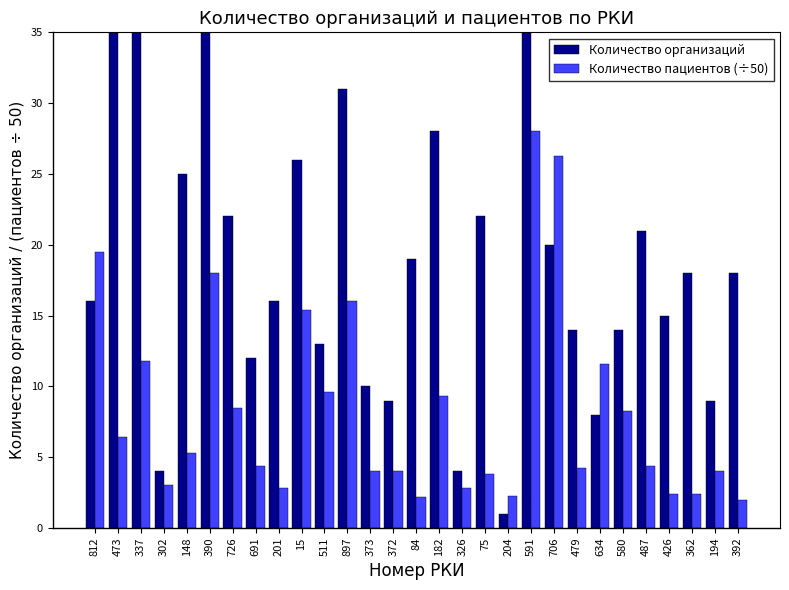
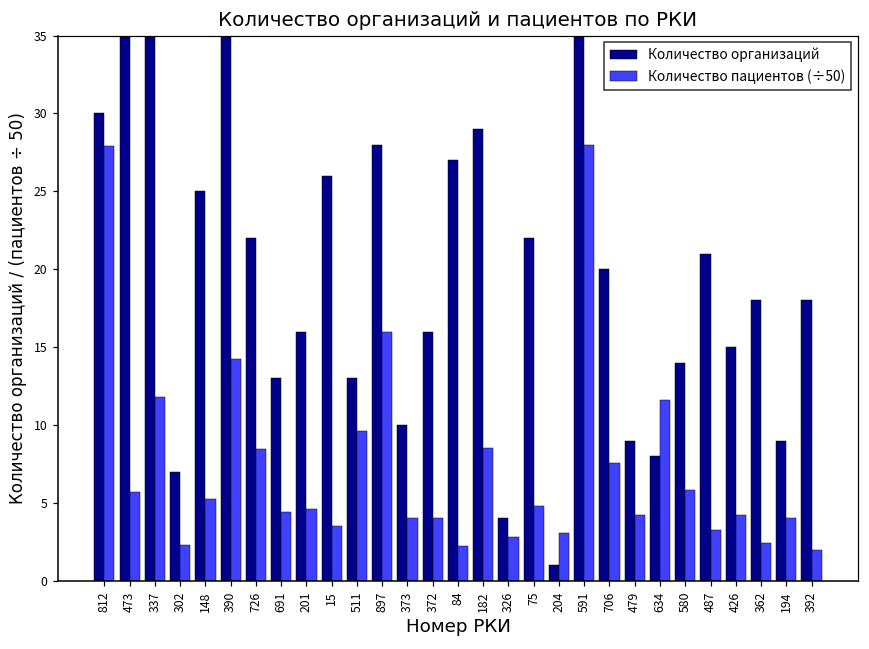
Количество организаций, 812: 16 -> 30
Количество пациентов (÷50), 812: 19.5 -> 27.9
Количество пациентов (÷50), 473: 6.4 -> 5.7
Количество организаций, 302: 4 -> 7
Количество пациентов (÷50), 302: 3.0 -> 2.3
Количество пациентов (÷50), 390: 18.0 -> 14.2
Количество организаций, 691: 12 -> 13
Количество пациентов (÷50), 201: 2.8 -> 4.6
Количество пациентов (÷50), 15: 15.4 -> 3.5
Количество организаций, 897: 31 -> 28
Количество организаций, 372: 9 -> 16
Количество организаций, 84: 19 -> 27
Количество организаций, 182: 28 -> 29
Количество пациентов (÷50), 182: 9.3 -> 8.5
Количество пациентов (÷50), 75: 3.8 -> 4.8
Количество пациентов (÷50), 204: 2.3 -> 3.1
Количество пациентов (÷50), 706: 26.3 -> 7.6
Количество организаций, 479: 14 -> 9
Количество пациентов (÷50), 580: 8.2 -> 5.8
Количество пациентов (÷50), 487: 4.4 -> 3.2
Количество пациентов (÷50), 426: 2.4 -> 4.2
